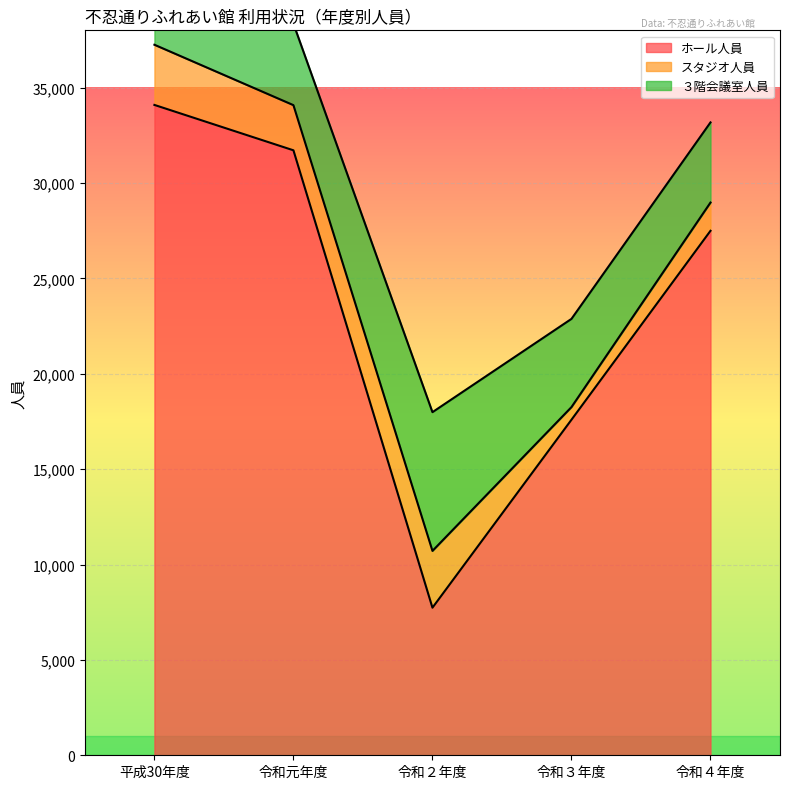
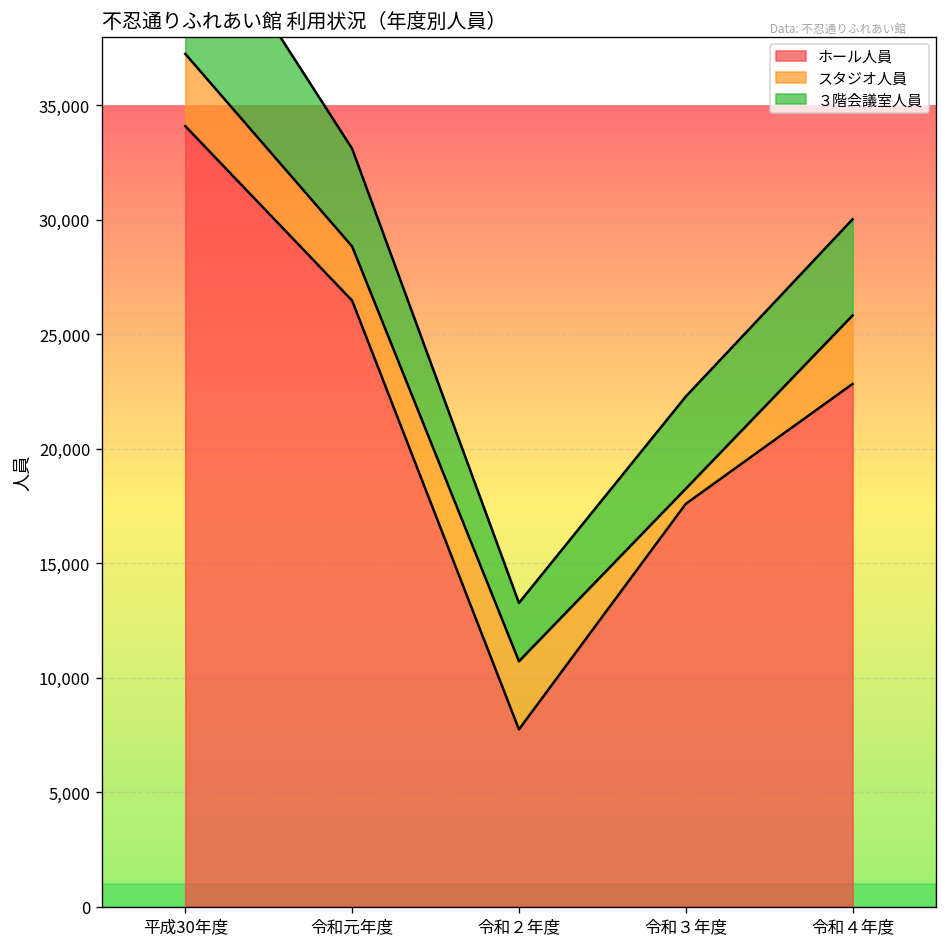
ホール人員, 令和元年度: 31,700 -> 26,500
３階会議室人員, 令和２年度: 7,300 -> 2,500
３階会議室人員, 令和３年度: 4,600 -> 4,000
ホール人員, 令和４年度: 27,500 -> 22,800
スタジオ人員, 令和４年度: 1,500 -> 3,000
